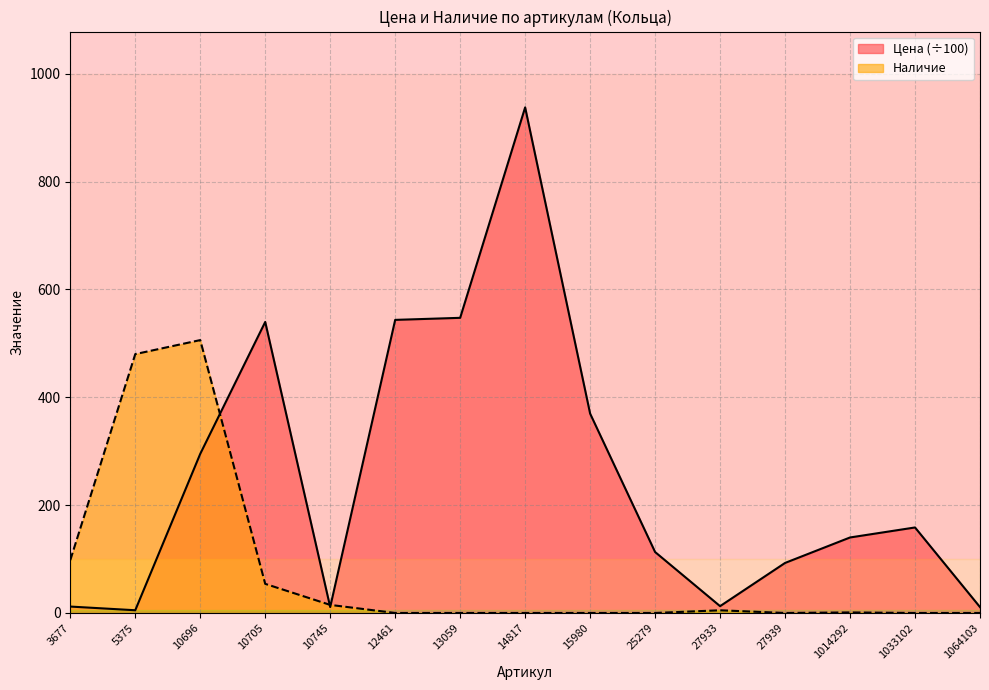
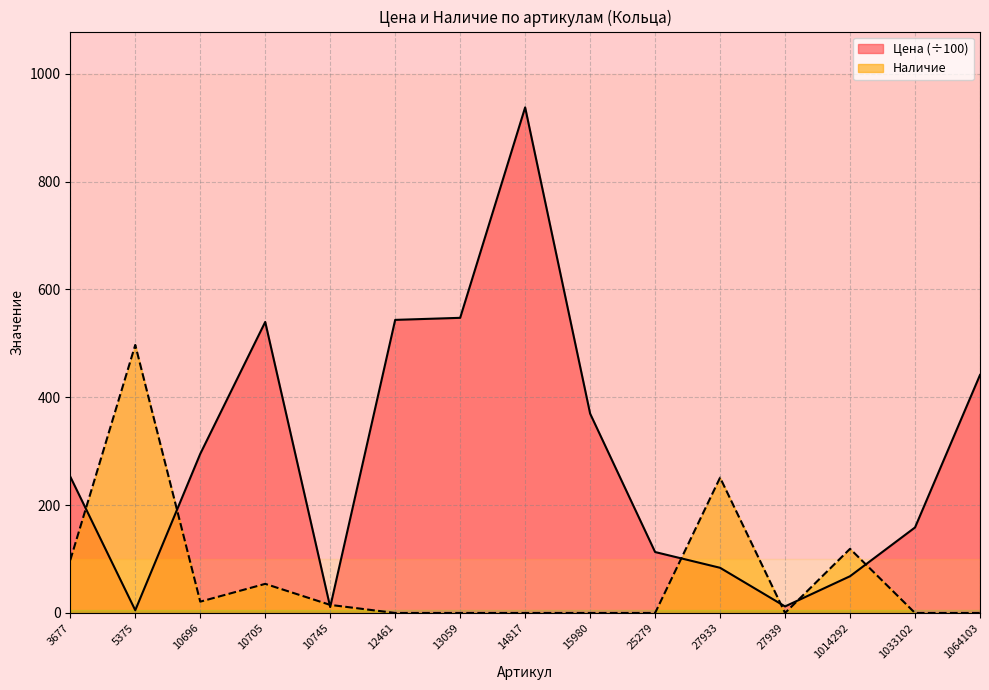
Цена (÷100), 3677: 10 -> 250
Наличие, 5375: 480 -> 500
Наличие, 10696: 510 -> 20
Цена (÷100), 27933: 10 -> 80
Наличие, 27933: 10 -> 250
Цена (÷100), 27939: 90 -> 10
Цена (÷100), 1014292: 140 -> 70
Наличие, 1014292: 0 -> 120
Цена (÷100), 1064103: 10 -> 440
